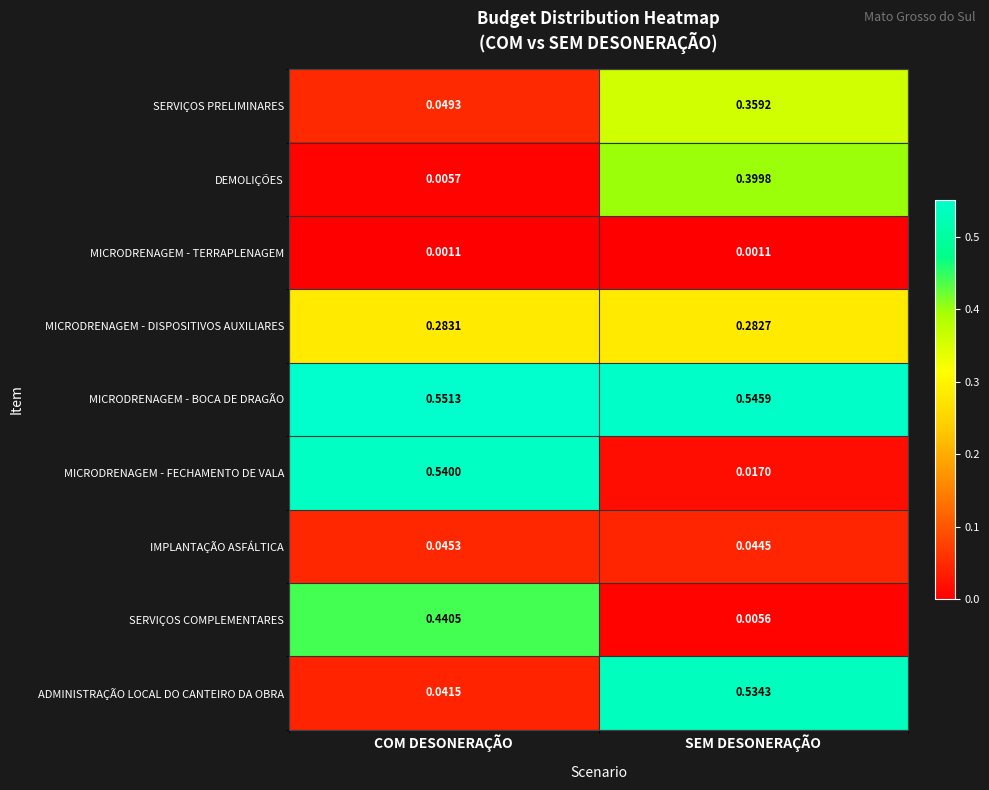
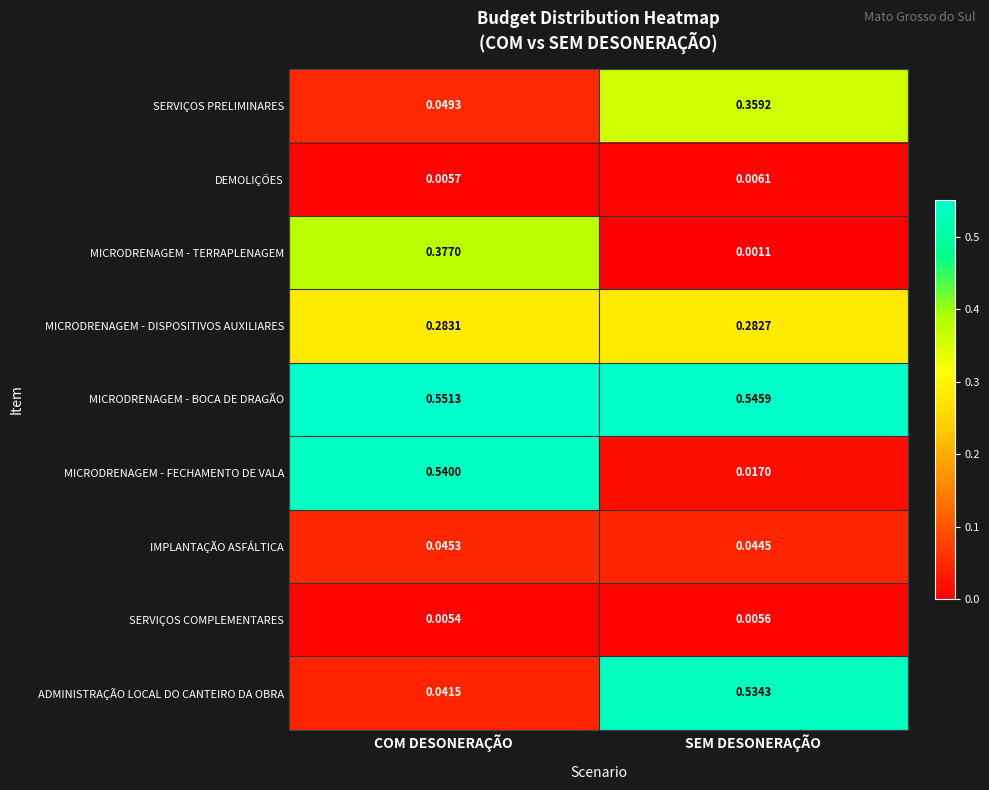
DEMOLIÇÕES, SEM DESONERAÇÃO: 0.3998 -> 0.0061
MICRODRENAGEM - TERRAPLENAGEM, COM DESONERAÇÃO: 0.0011 -> 0.3770
SERVIÇOS COMPLEMENTARES, COM DESONERAÇÃO: 0.4405 -> 0.0054
